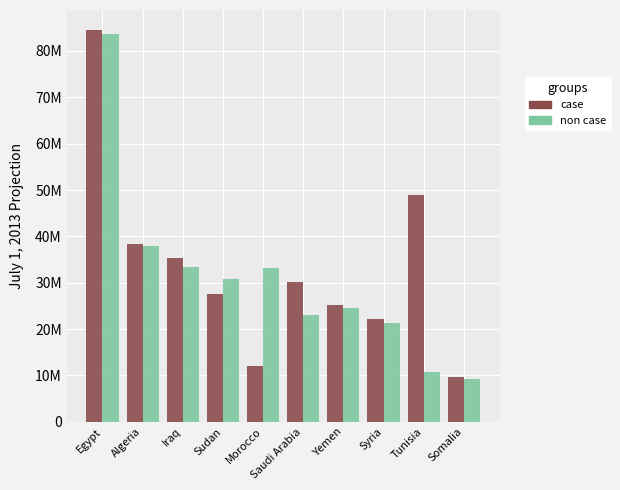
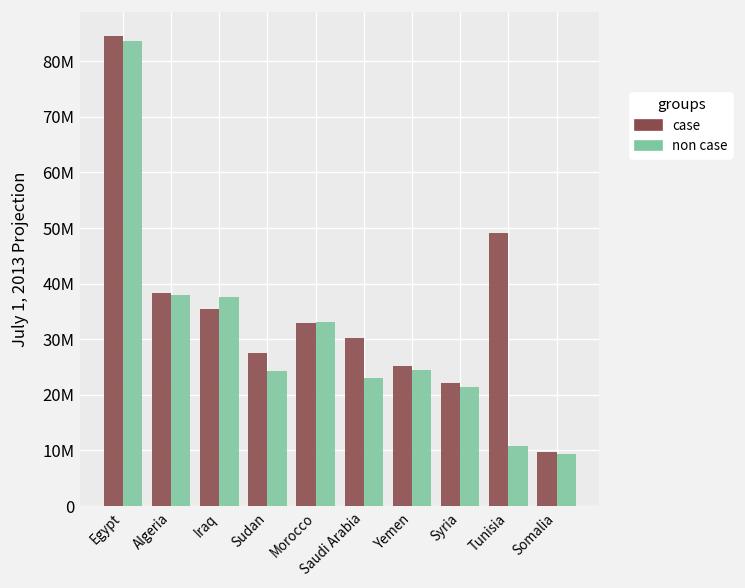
non case, Iraq: 33000000 -> 38000000
non case, Sudan: 31000000 -> 24000000
case, Morocco: 12000000 -> 33000000
